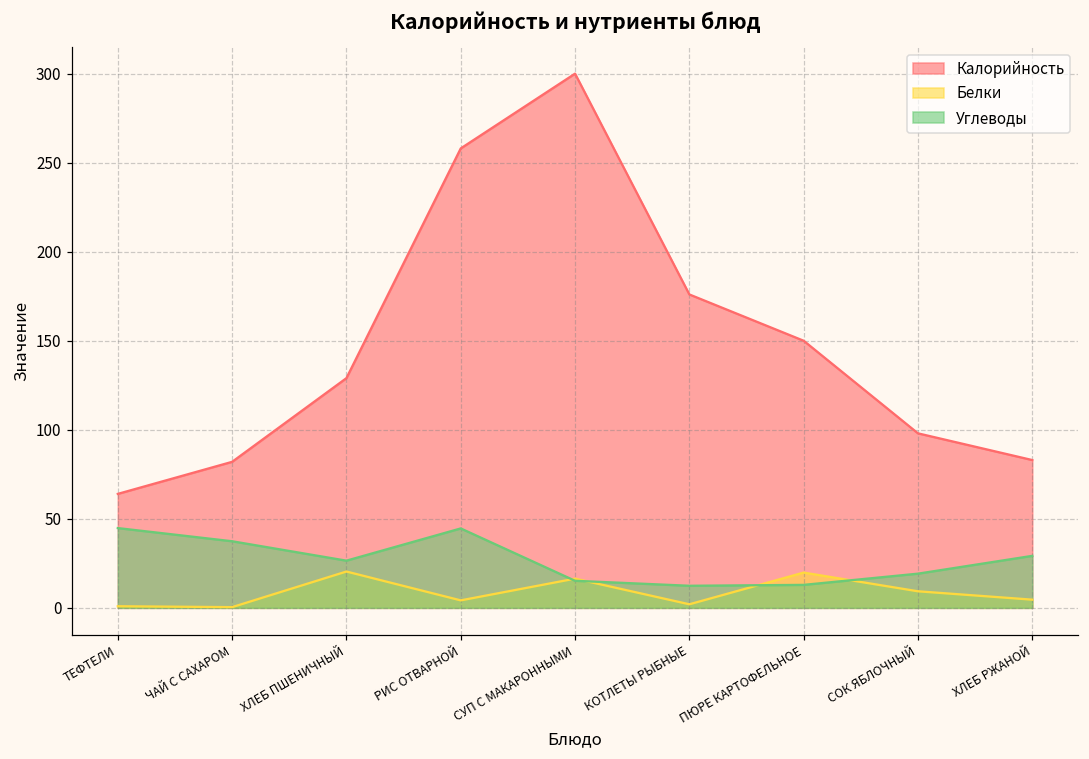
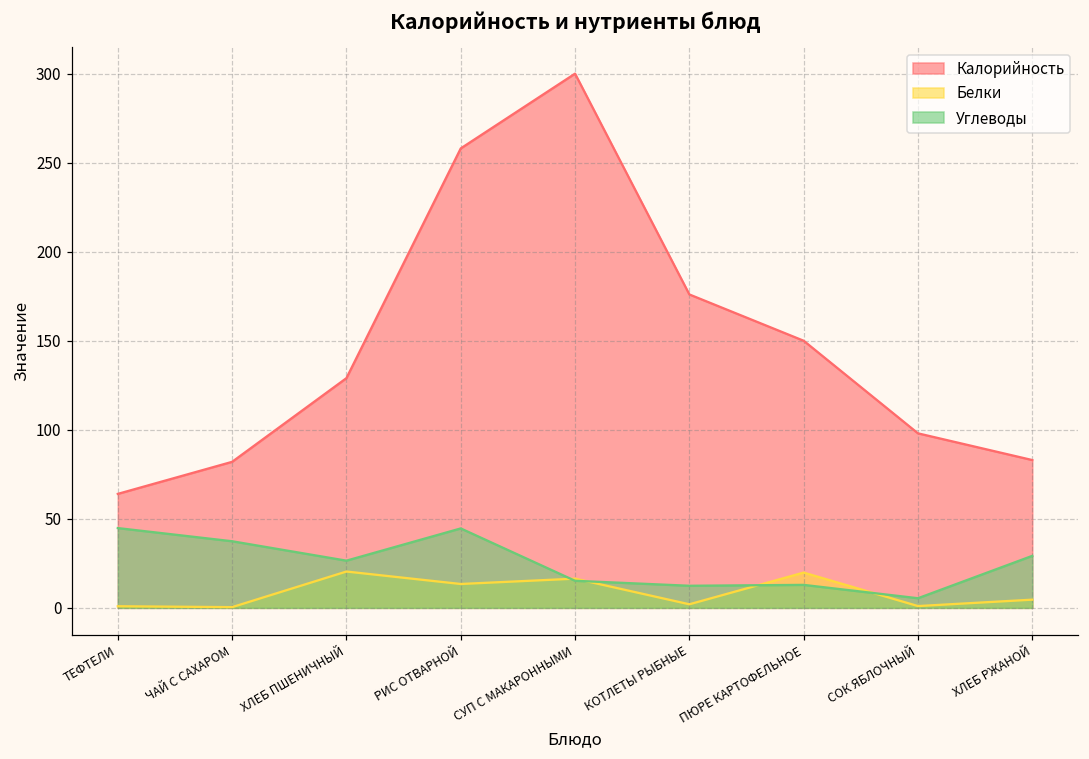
Белки, РИС ОТВАРНОЙ: 4 -> 13
Белки, СОК ЯБЛОЧНЫЙ: 9 -> 1
Углеводы, СОК ЯБЛОЧНЫЙ: 19 -> 5
